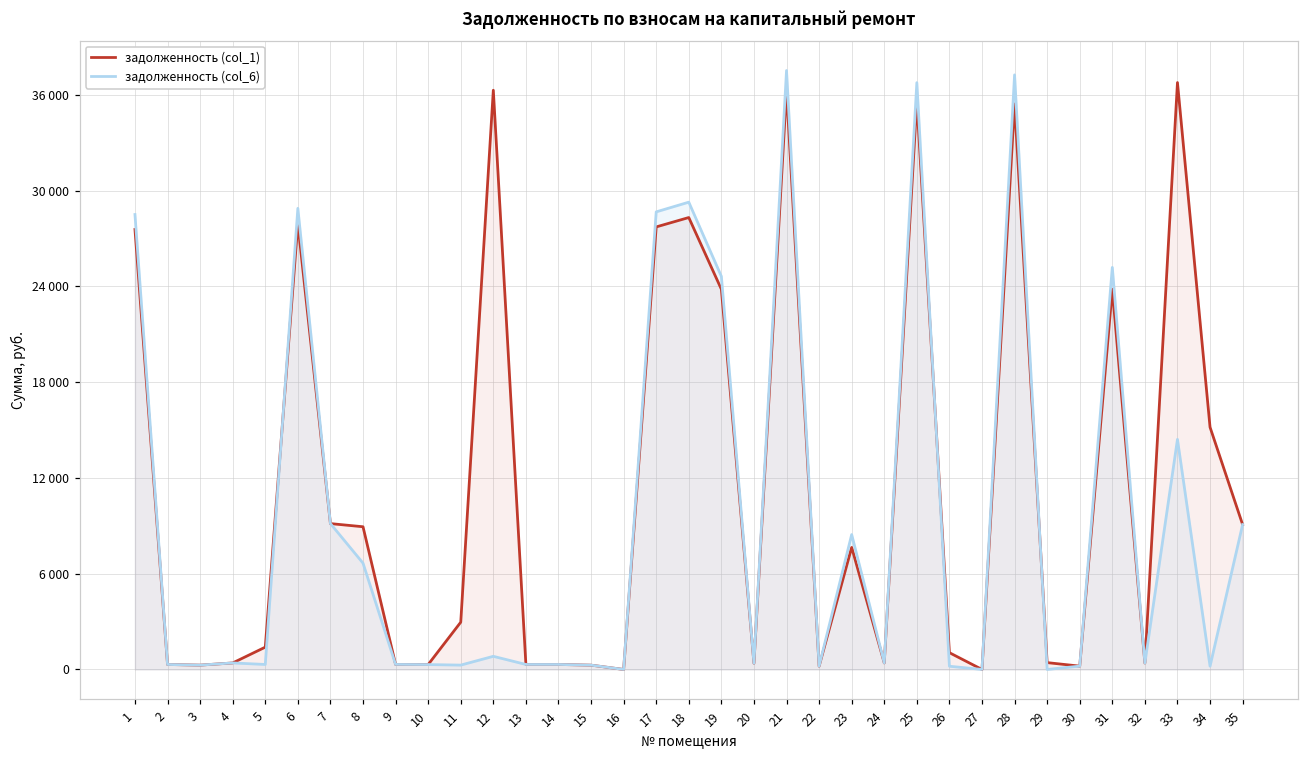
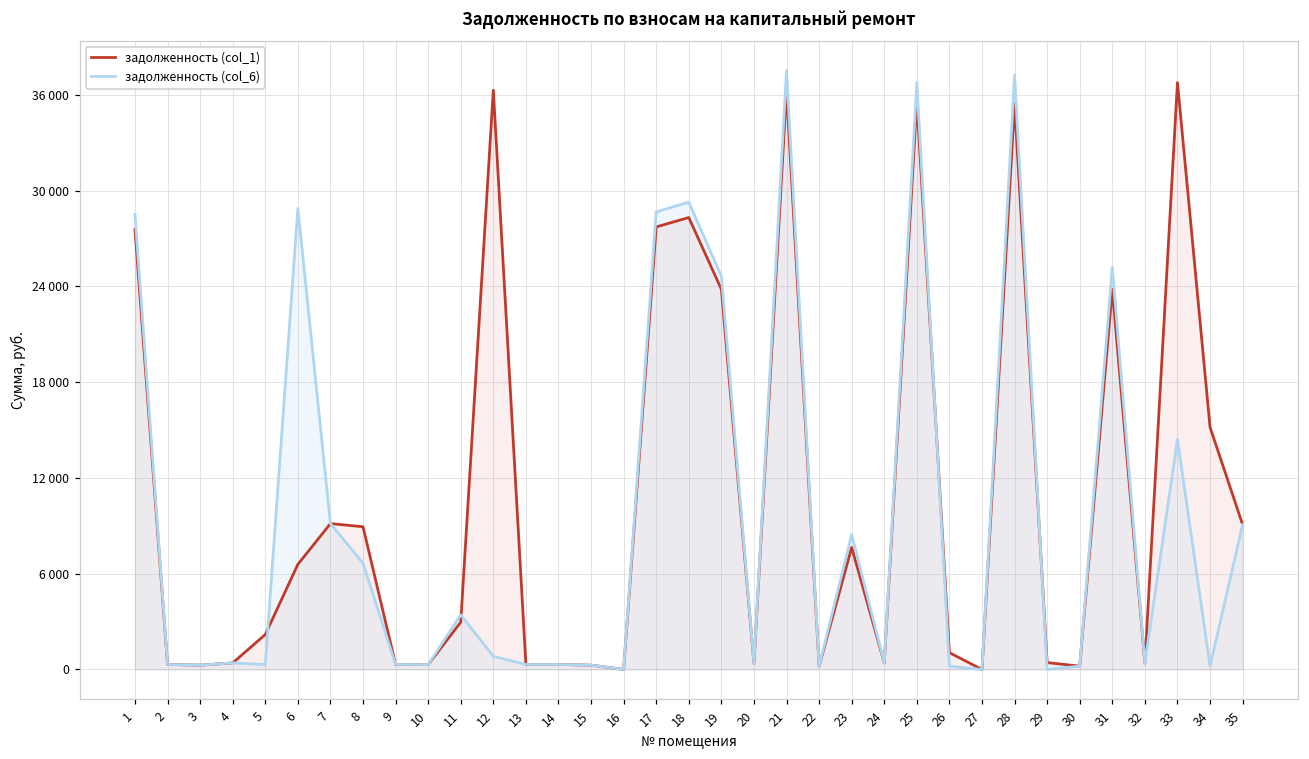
задолженность (col_1), 5: 1400 -> 2200
задолженность (col_1), 6: 27900 -> 6600
задолженность (col_6), 11: 300 -> 3400
